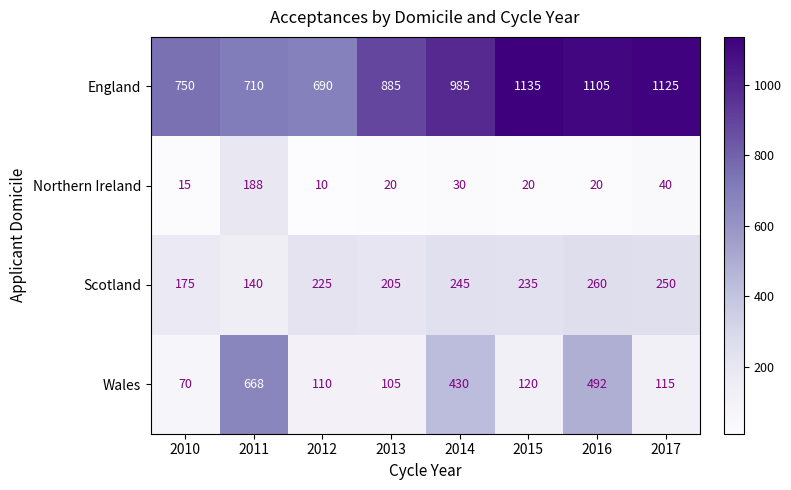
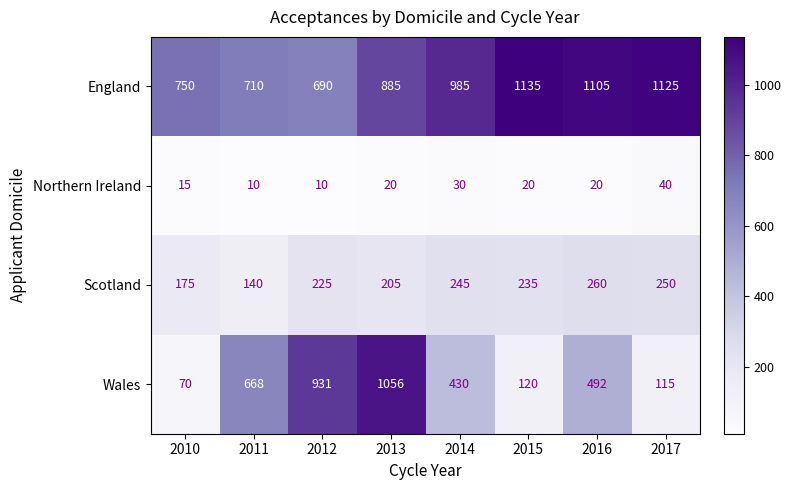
Northern Ireland, 2011: 188 -> 10
Wales, 2012: 110 -> 931
Wales, 2013: 105 -> 1056
